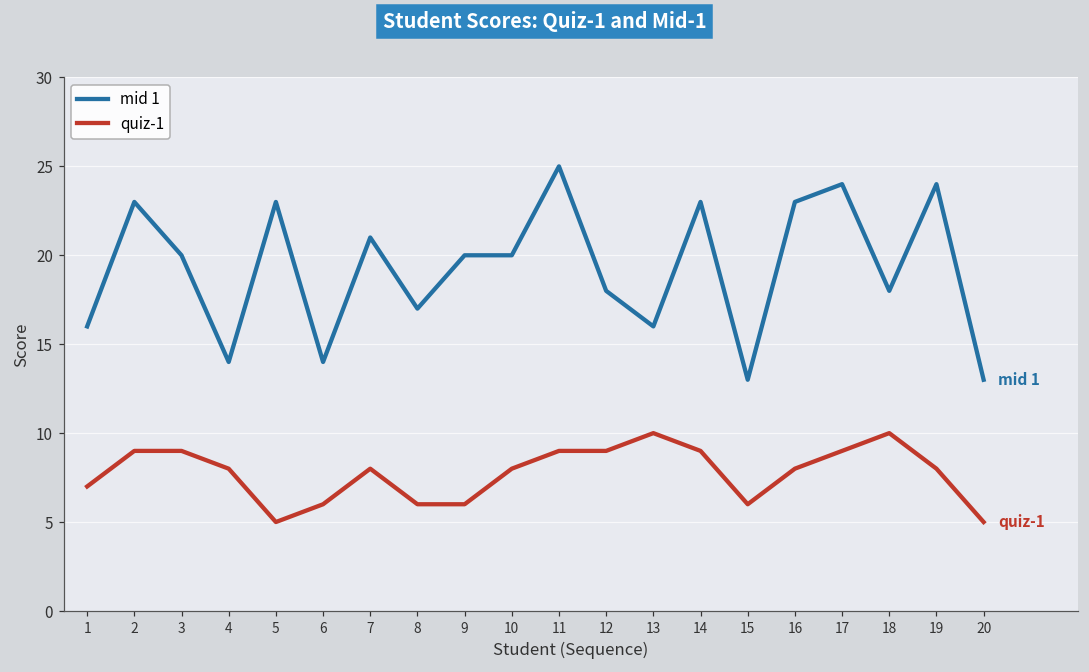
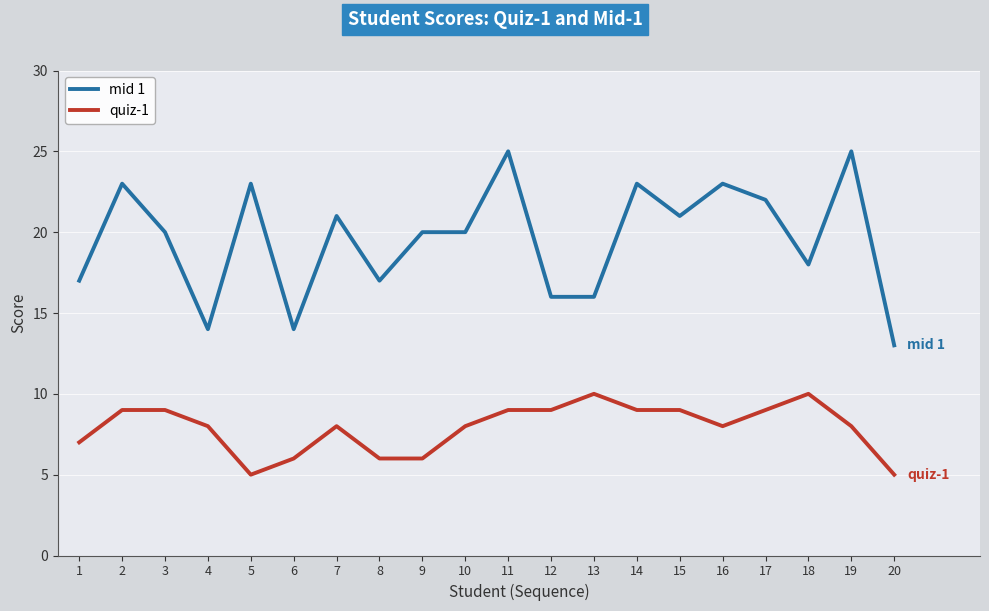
mid 1, 1: 16 -> 17
mid 1, 12: 18 -> 16
mid 1, 15: 13 -> 21
quiz-1, 15: 6 -> 9
mid 1, 17: 24 -> 22
mid 1, 19: 24 -> 25
